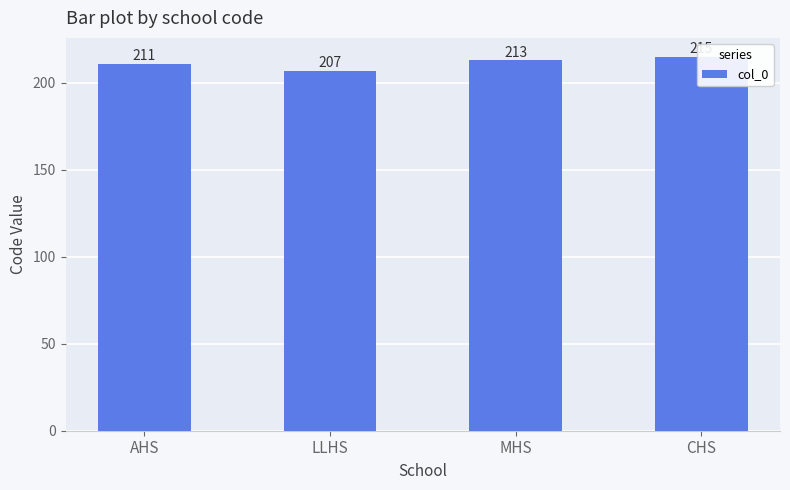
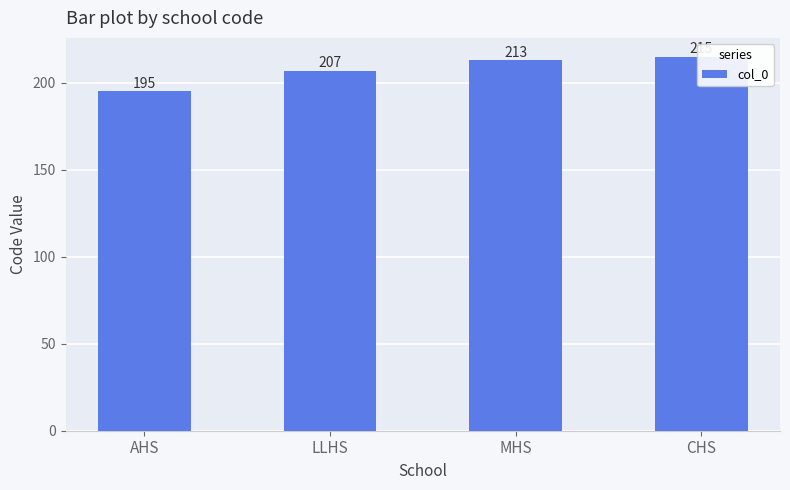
AHS: 211 -> 195
